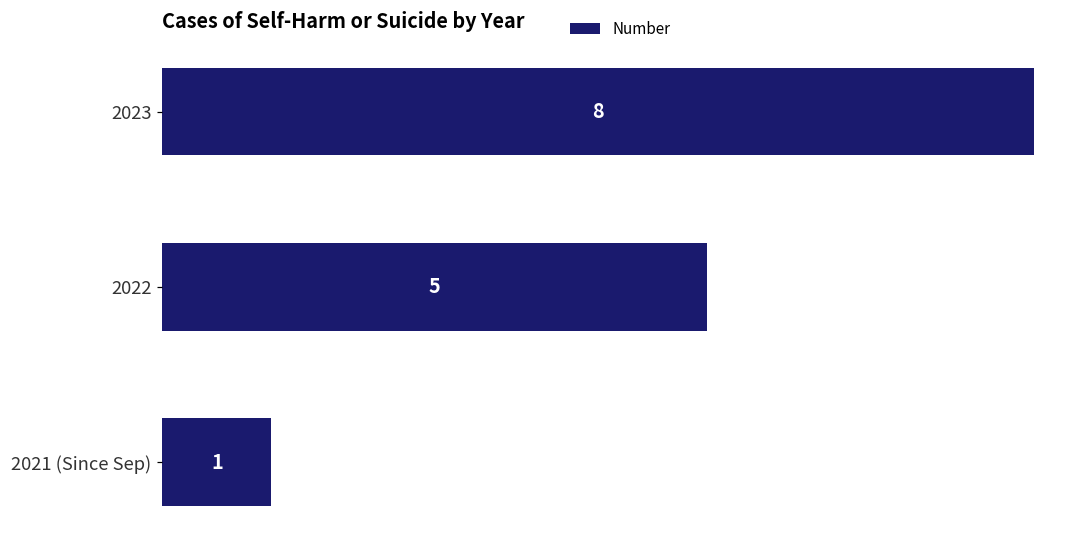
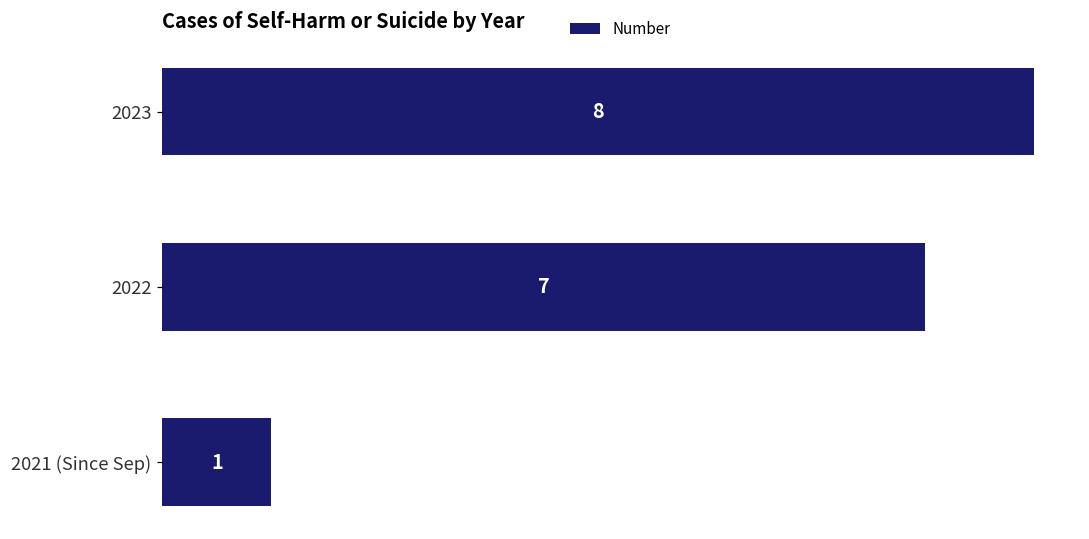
2022: 5 -> 7
